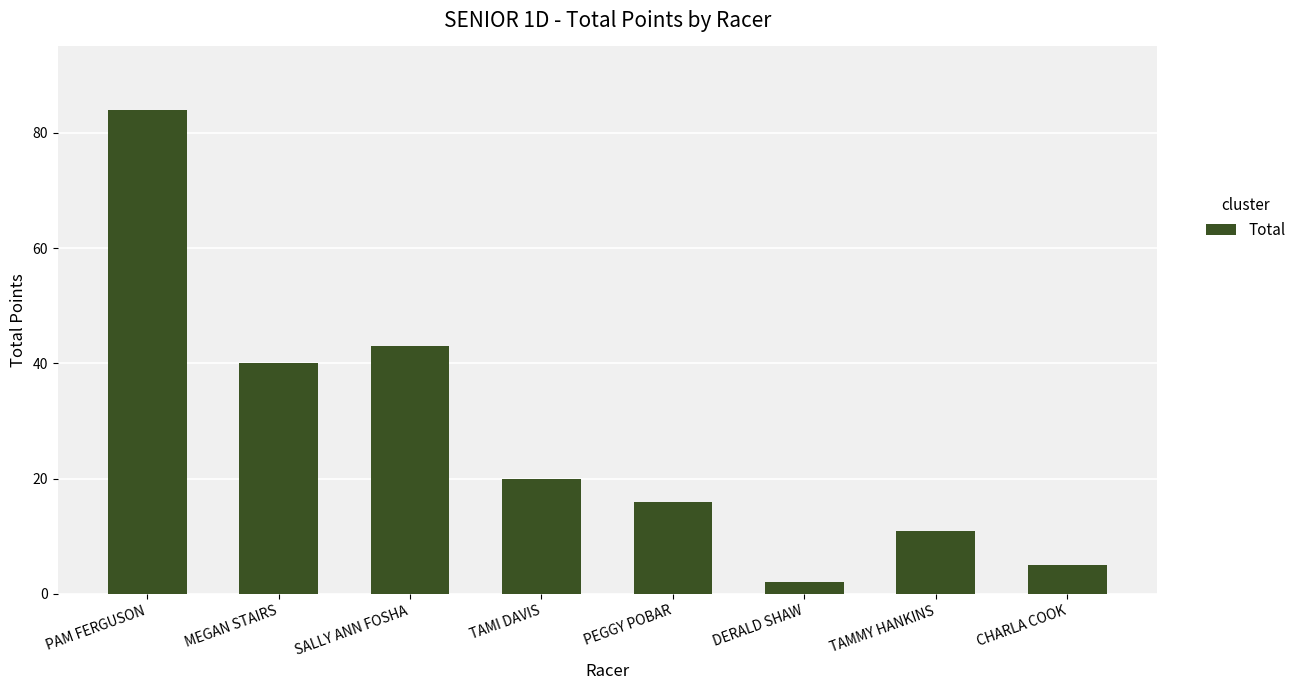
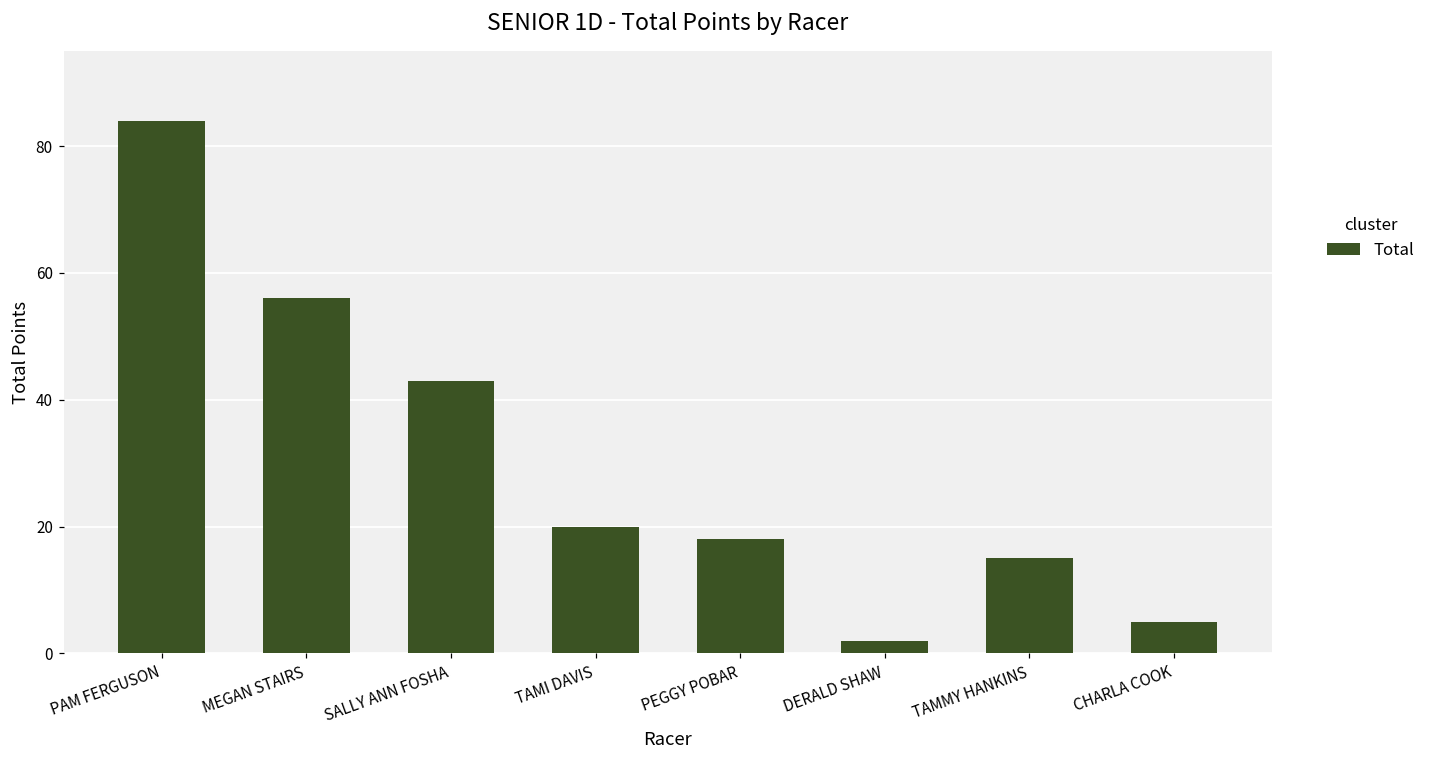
MEGAN STAIRS: 40 -> 56
PEGGY POBAR: 16 -> 18
TAMMY HANKINS: 11 -> 15
